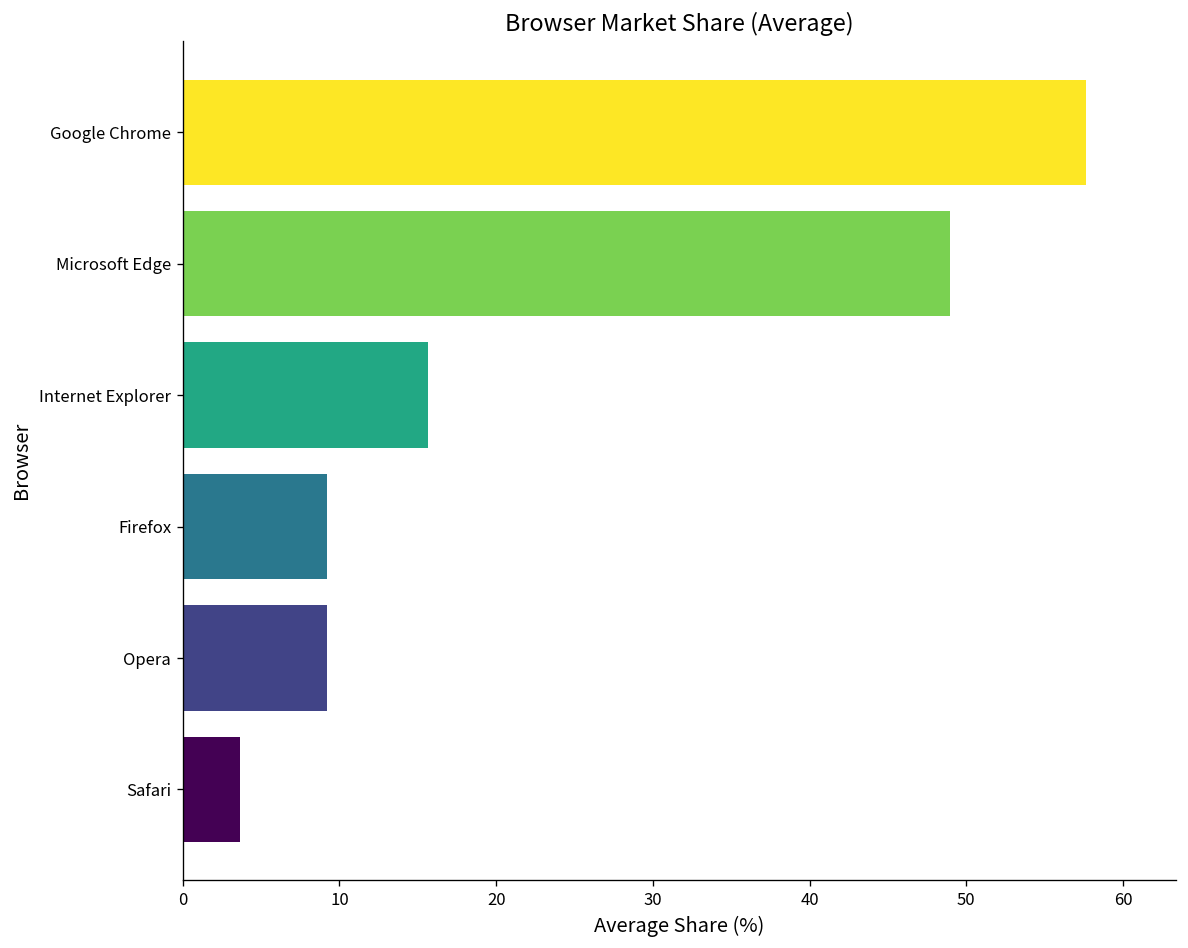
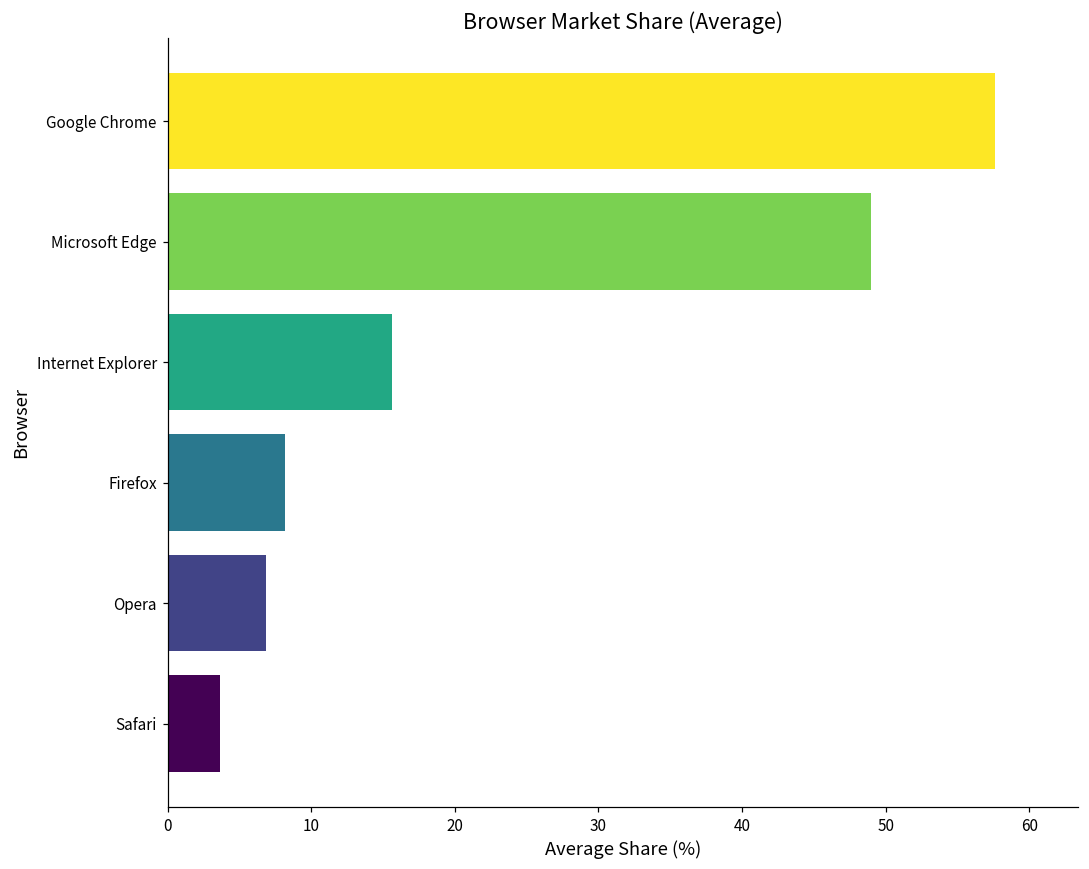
Firefox: 9.2 -> 8.2
Opera: 9.2 -> 6.9
